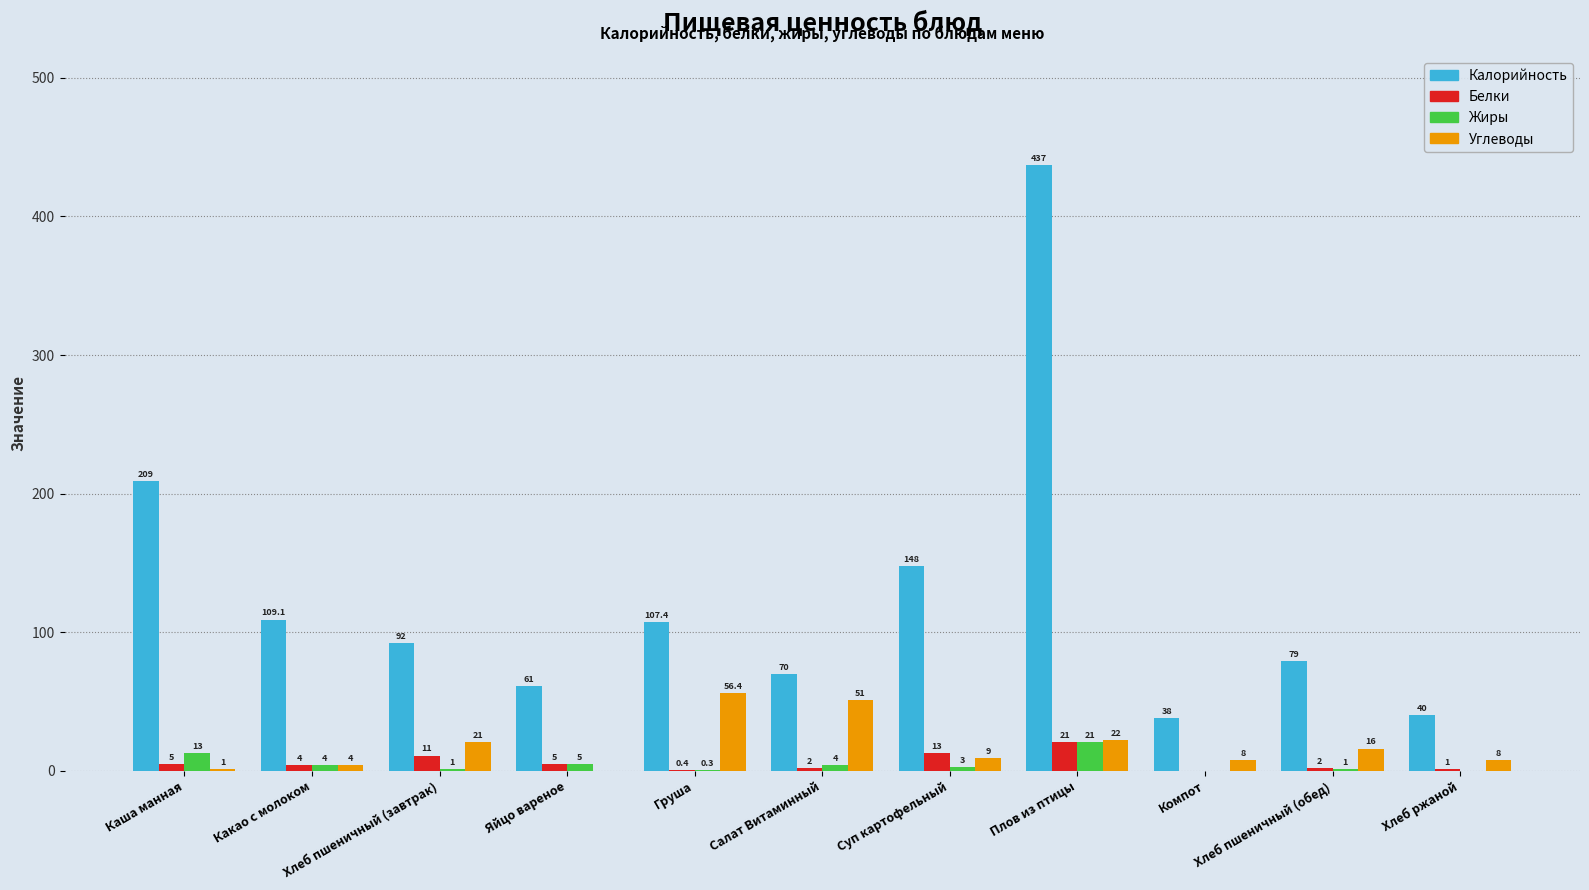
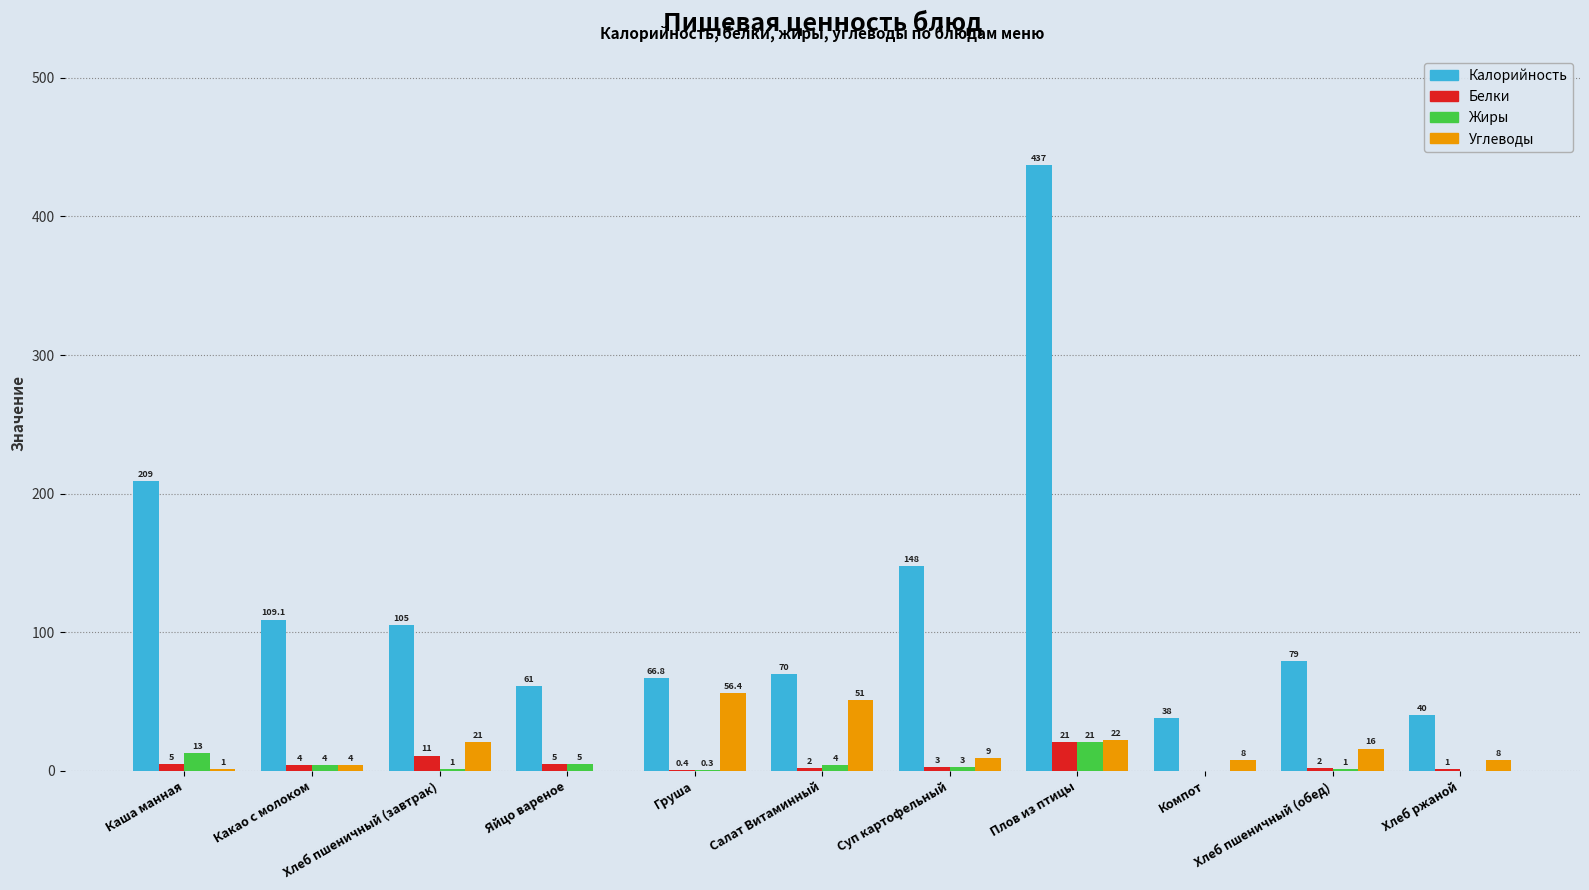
Калорийность, Хлеб пшеничный (завтрак): 92 -> 105
Калорийность, Груша: 107.4 -> 66.8
Белки, Суп картофельный: 13 -> 3
